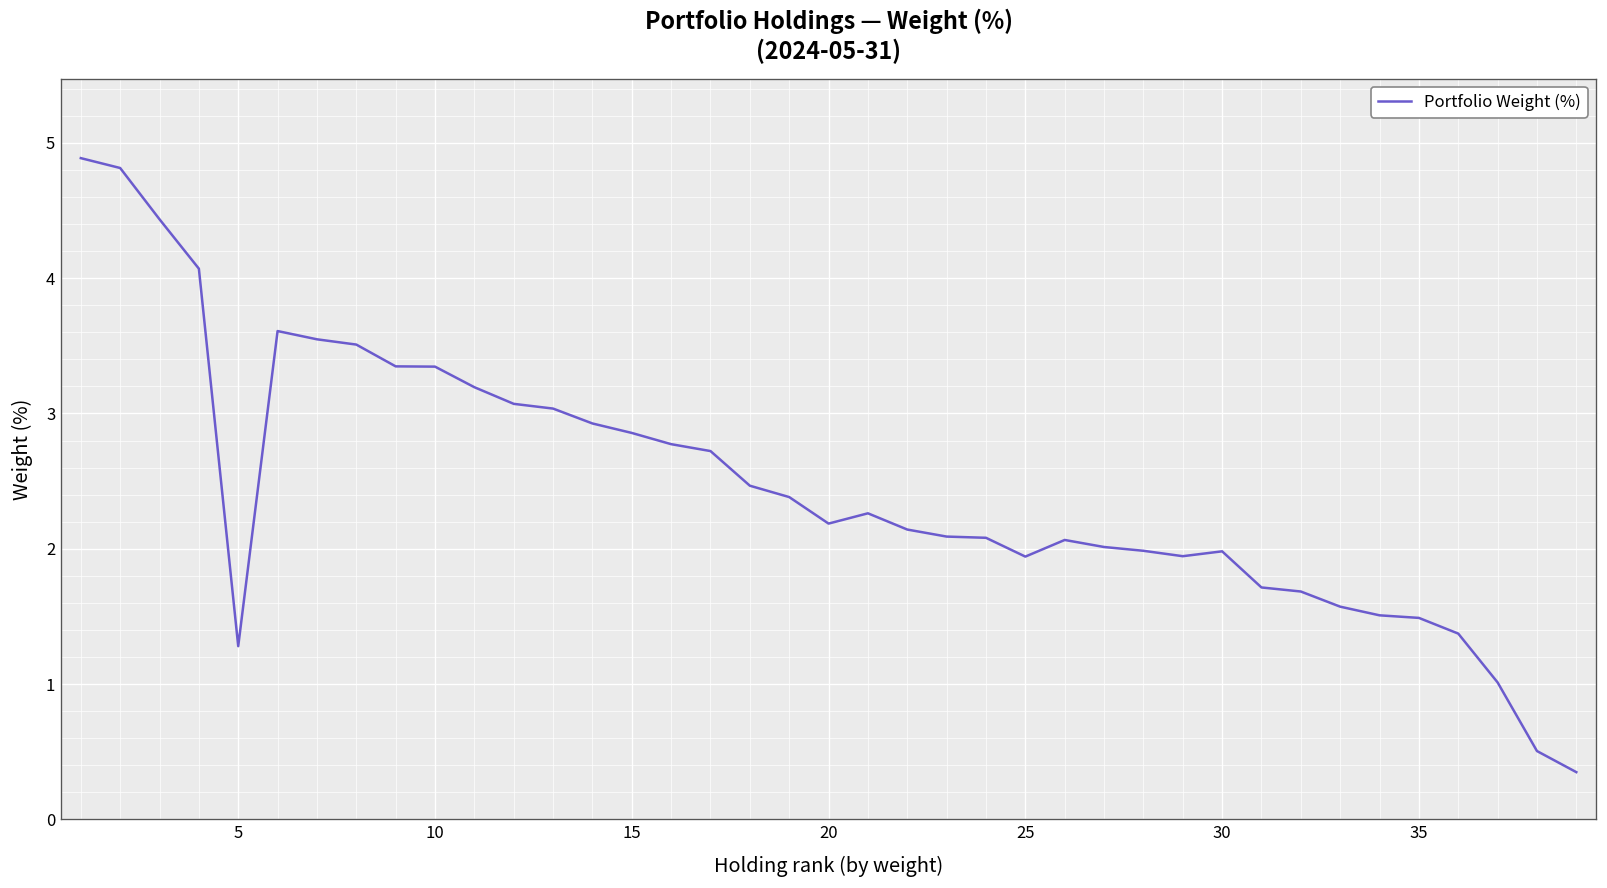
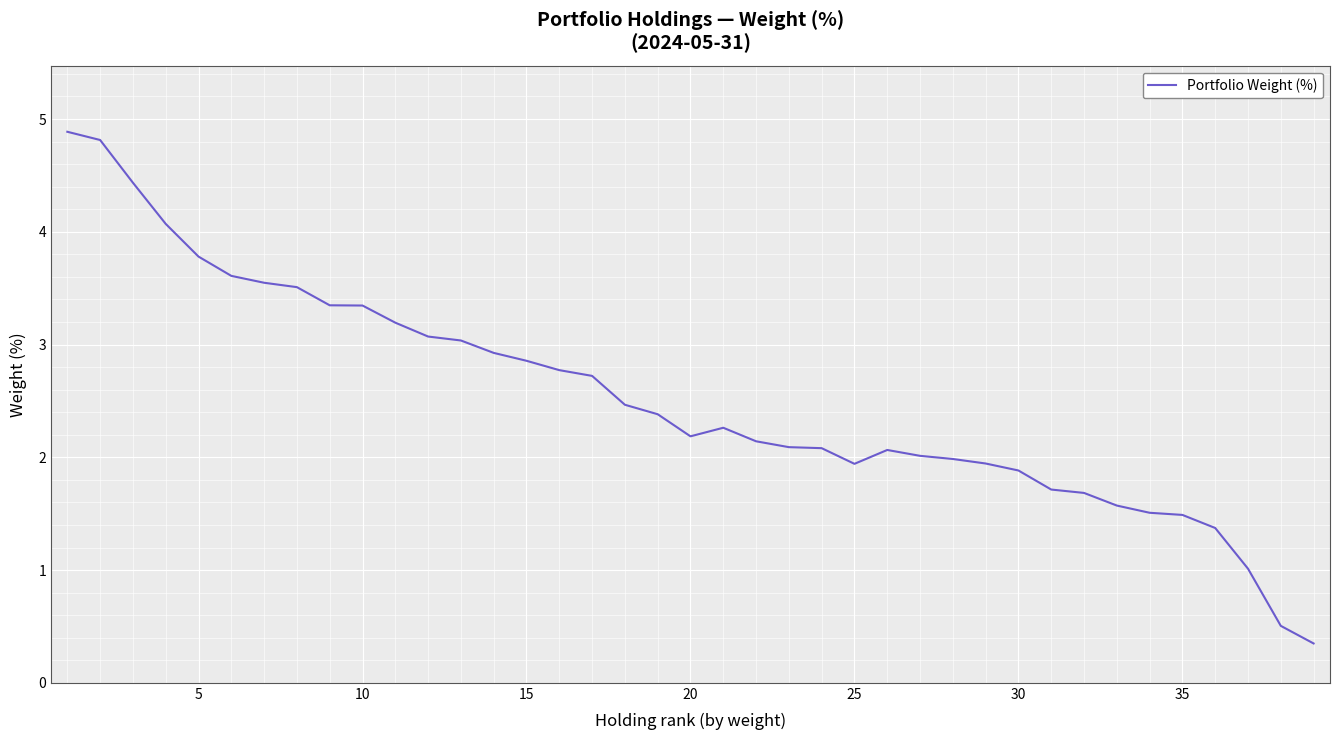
5: 1.28 -> 3.78
30: 1.98 -> 1.88
